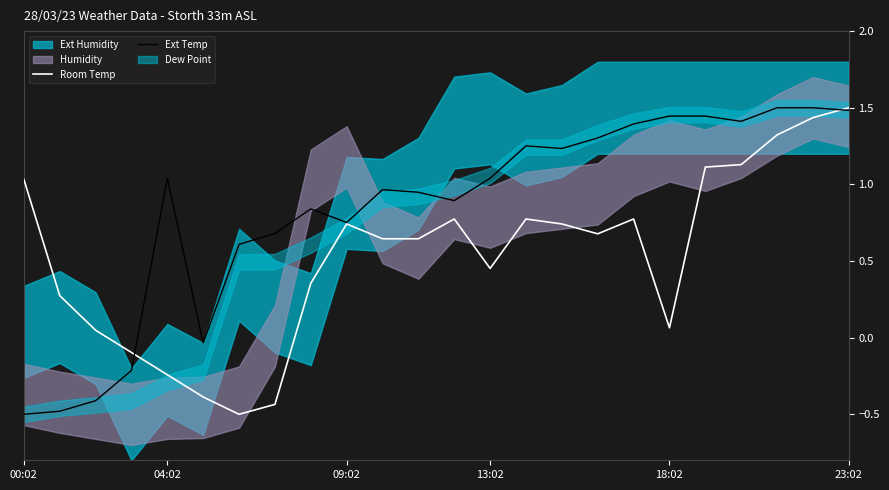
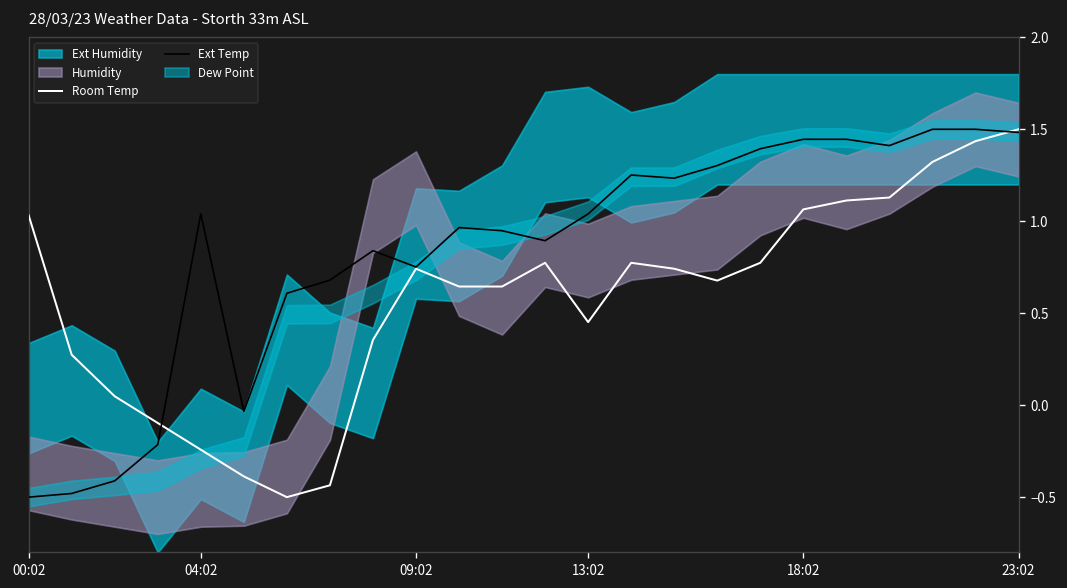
Room Temp, 18:02: 0.06 -> 1.06
